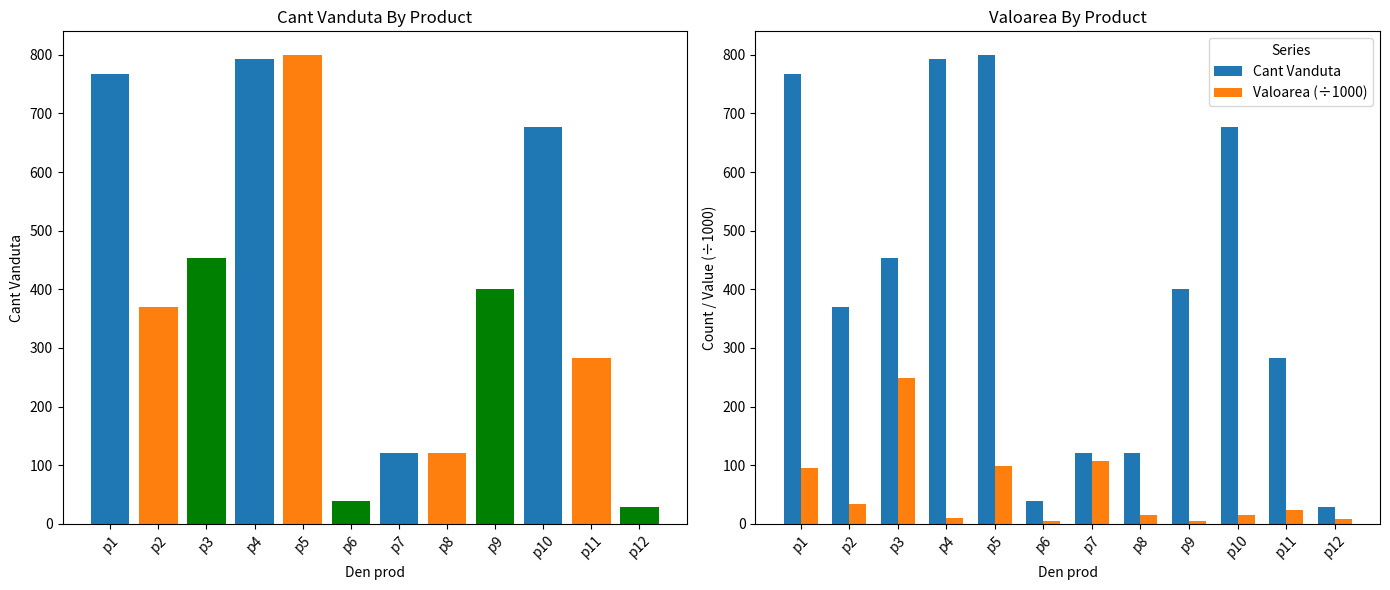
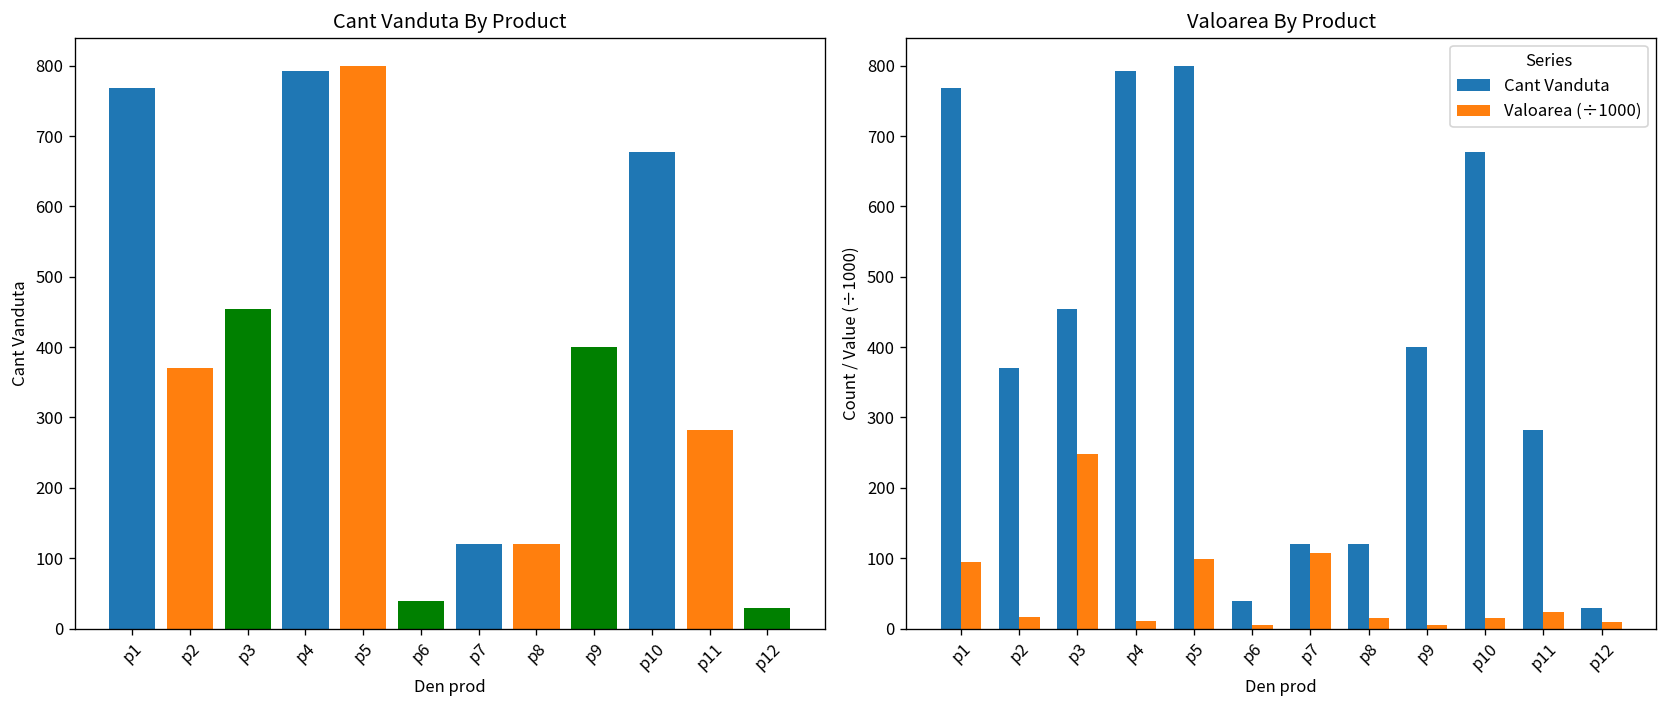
Valoarea By Product, Valoarea (÷1000), p2: 30 -> 20
